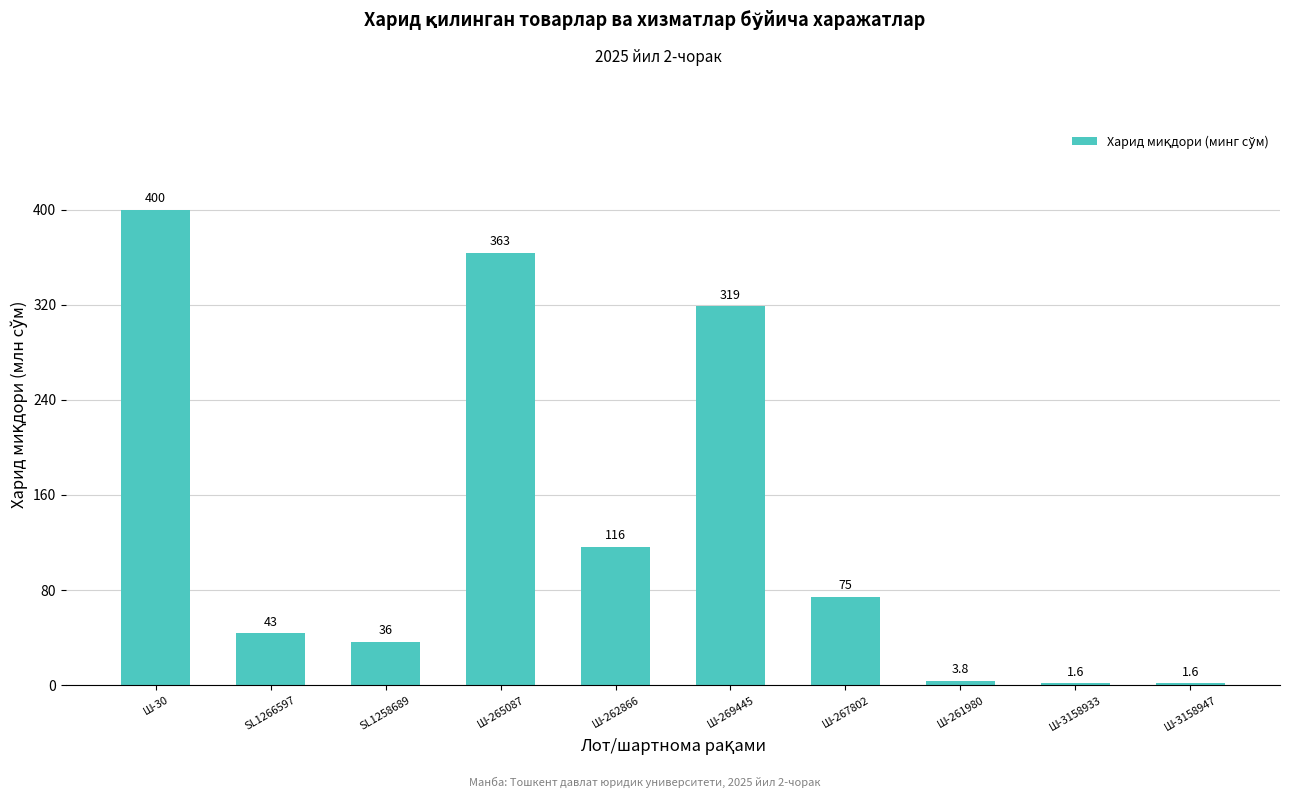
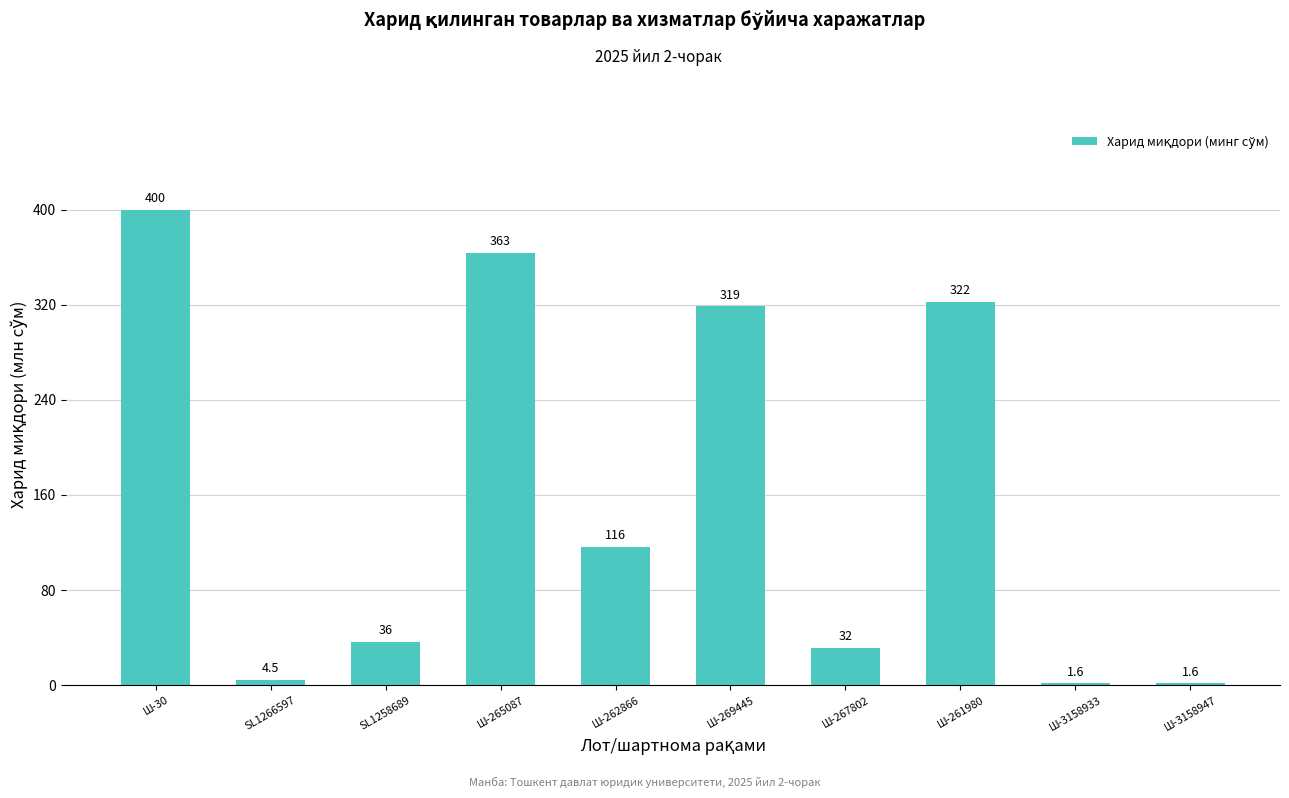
SL1266597: 43 -> 4.5
Ш-267802: 75 -> 32
Ш-261980: 3.8 -> 322
